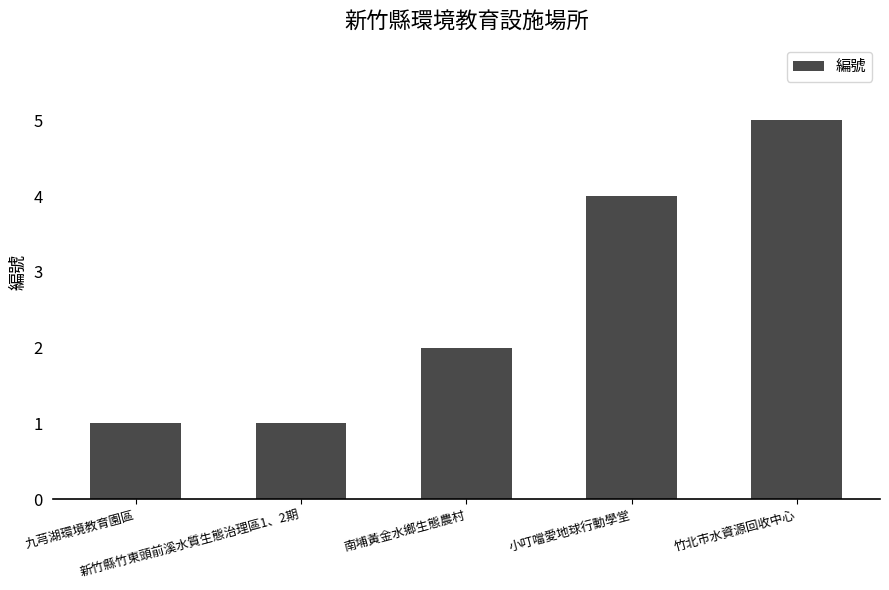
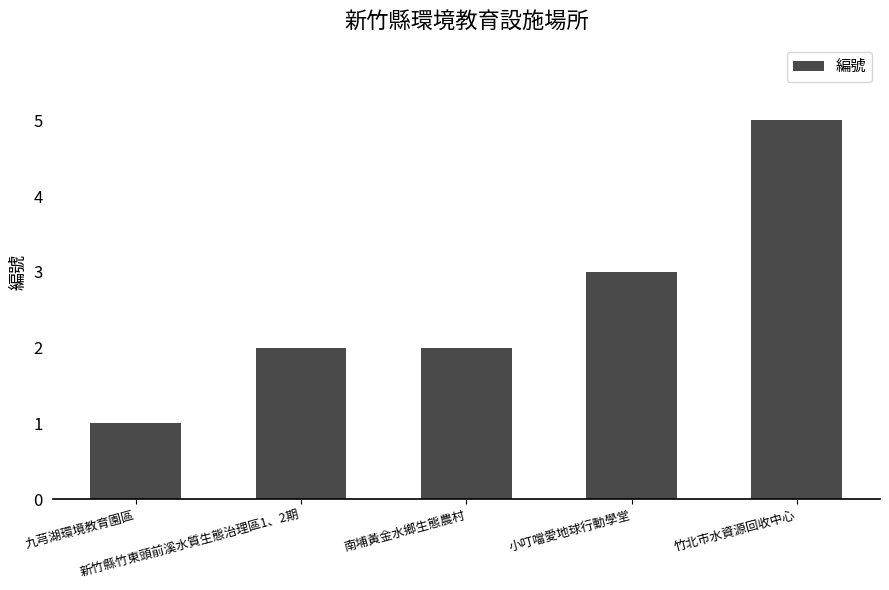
新竹縣竹東頭前溪水質生態治理區1、2期: 1 -> 2
小叮噹愛地球行動學堂: 4 -> 3
